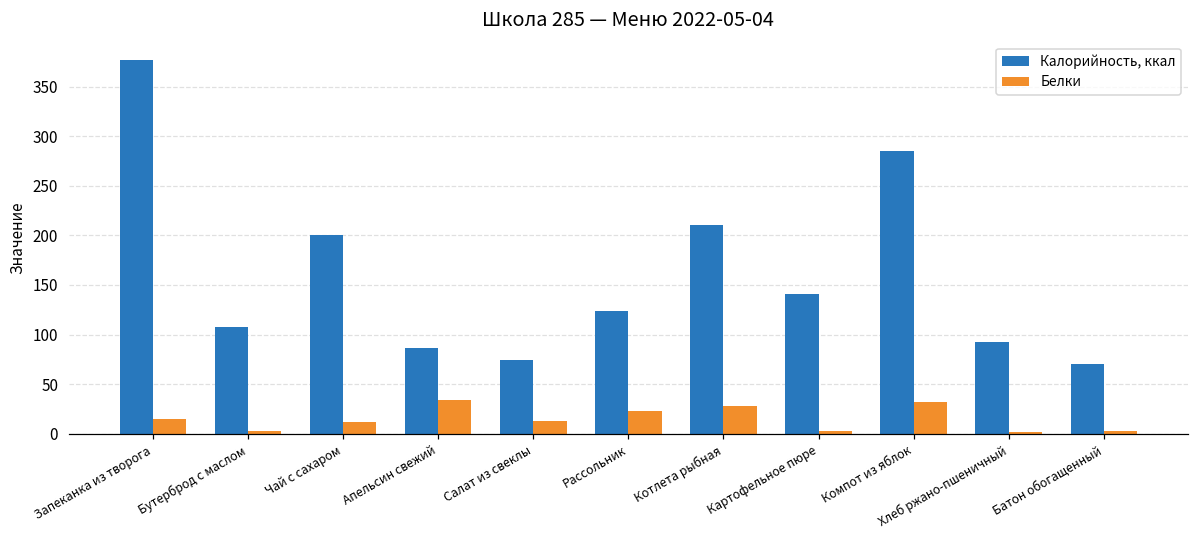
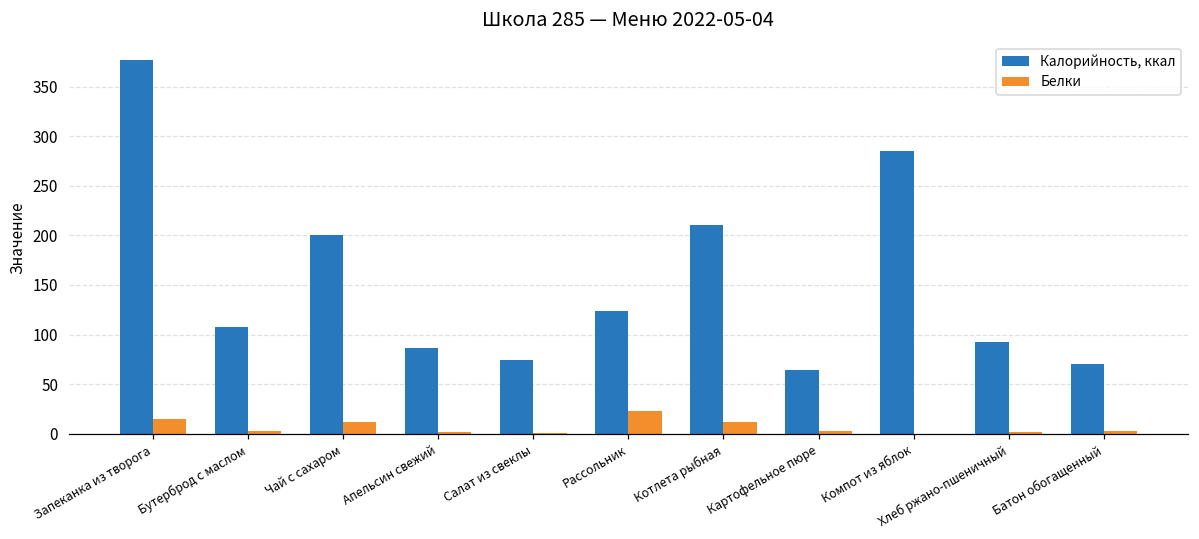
Белки, Апельсин свежий: 30 -> 0
Белки, Салат из свеклы: 10 -> 0
Белки, Котлета рыбная: 30 -> 10
Калорийность, ккал, Картофельное пюре: 140 -> 60
Белки, Компот из яблок: 30 -> 0
